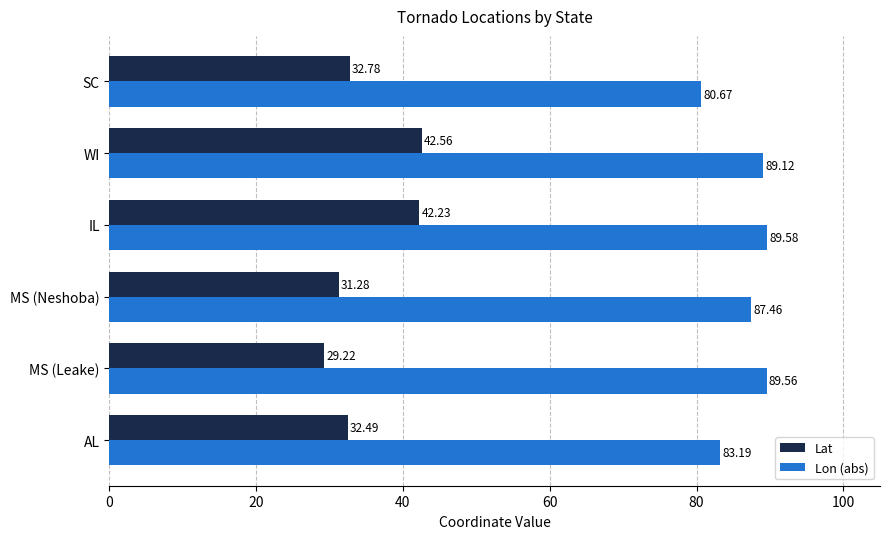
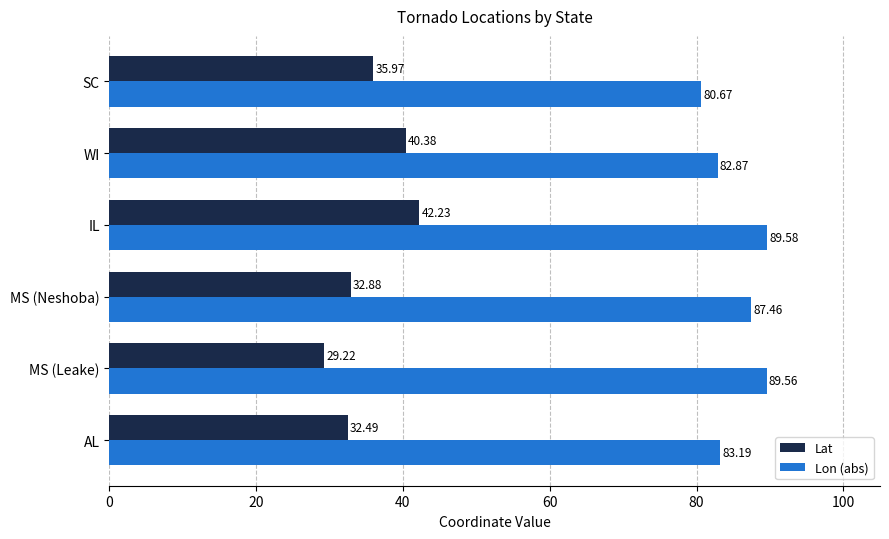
Lat, SC: 32.78 -> 35.97
Lat, WI: 42.56 -> 40.38
Lon (abs), WI: 89.12 -> 82.87
Lat, MS (Neshoba): 31.28 -> 32.88
